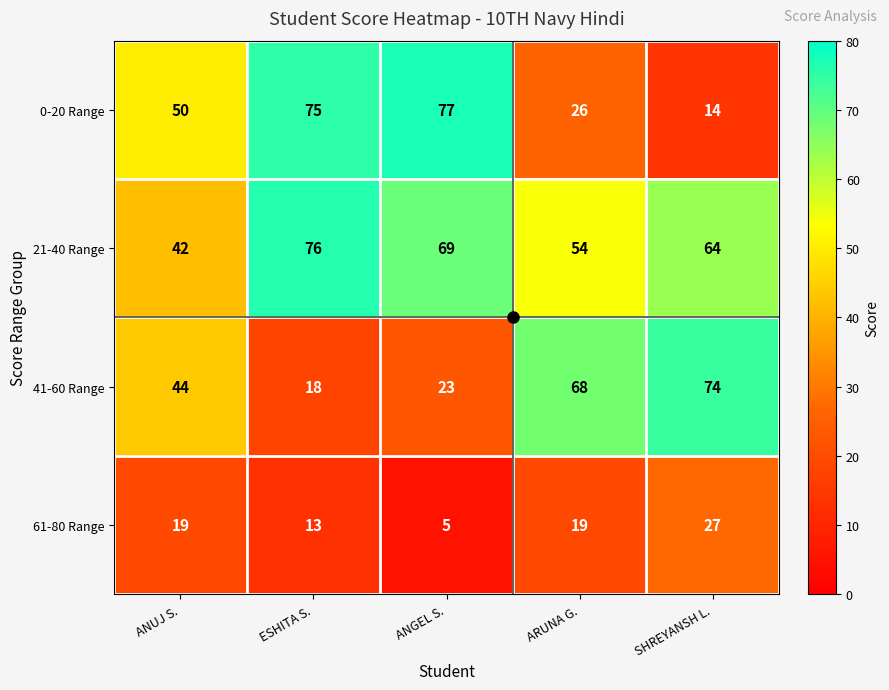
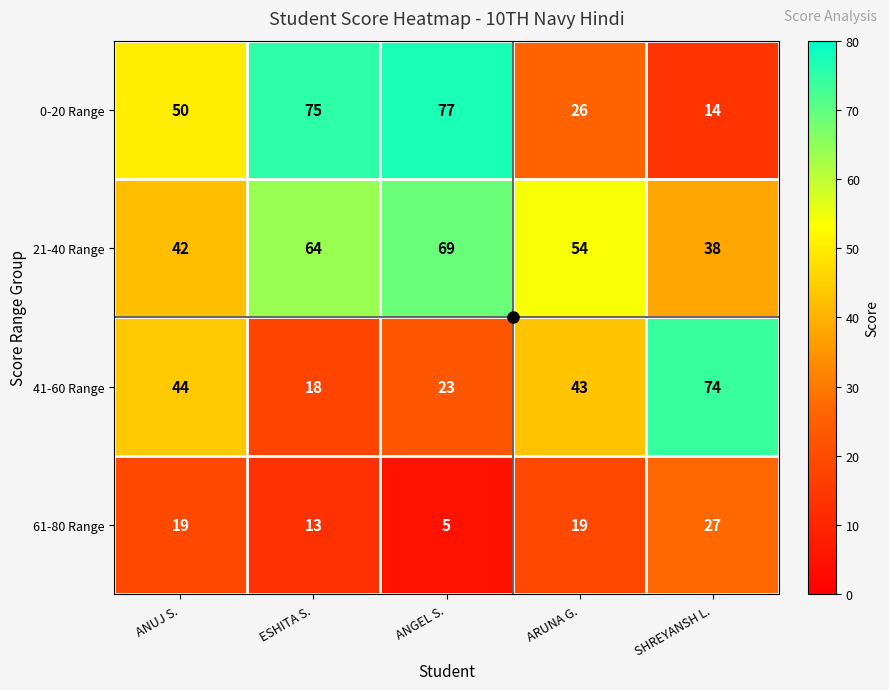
21-40 Range, ESHITA S.: 76 -> 64
21-40 Range, SHREYANSH L.: 64 -> 38
41-60 Range, ARUNA G.: 68 -> 43
